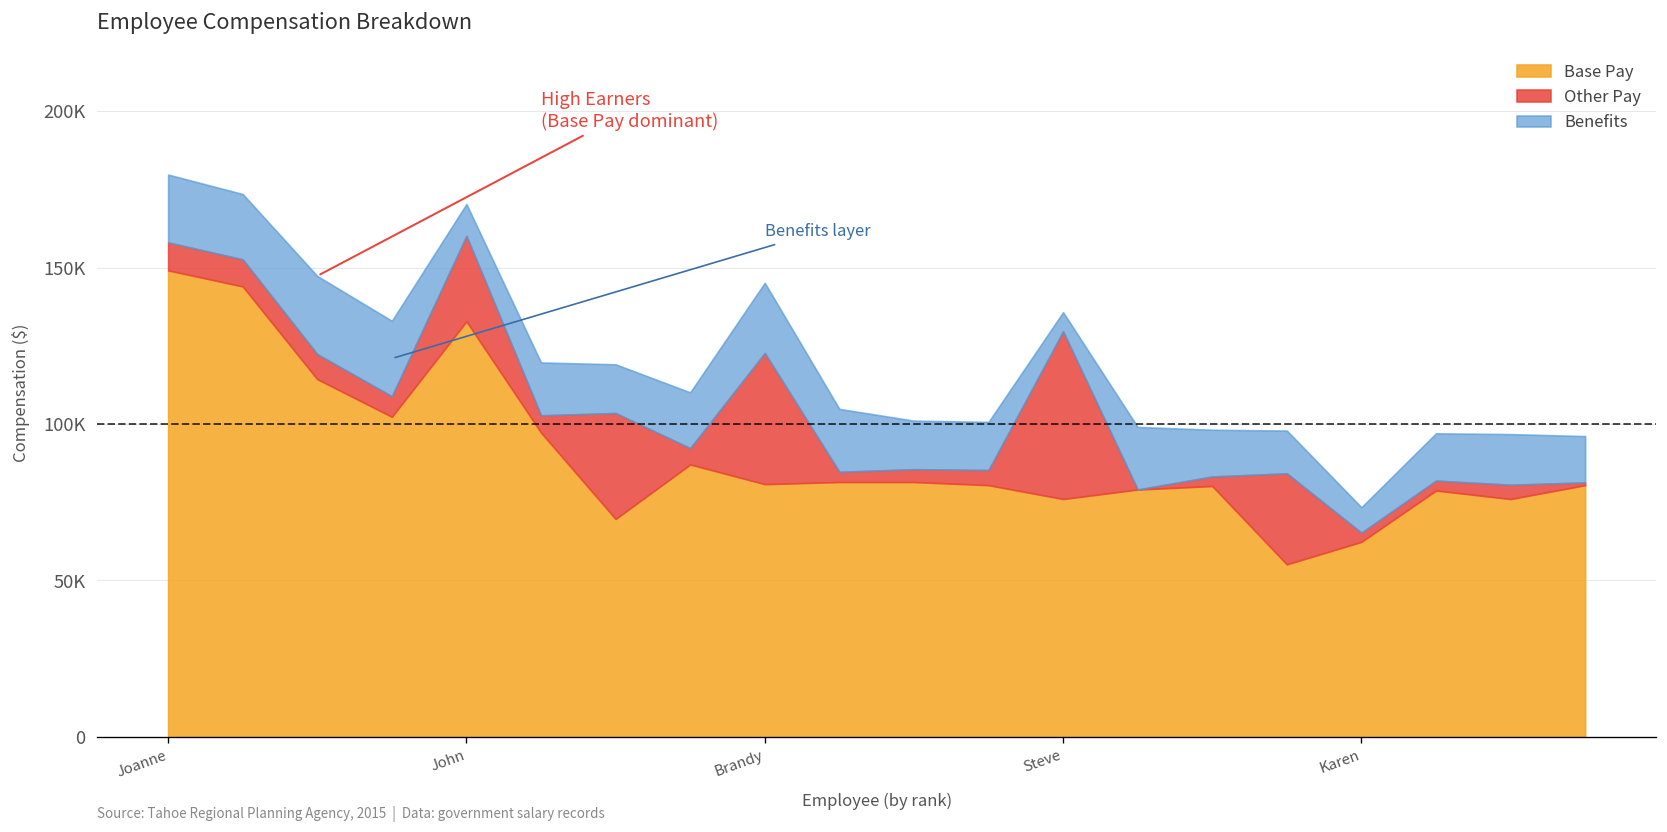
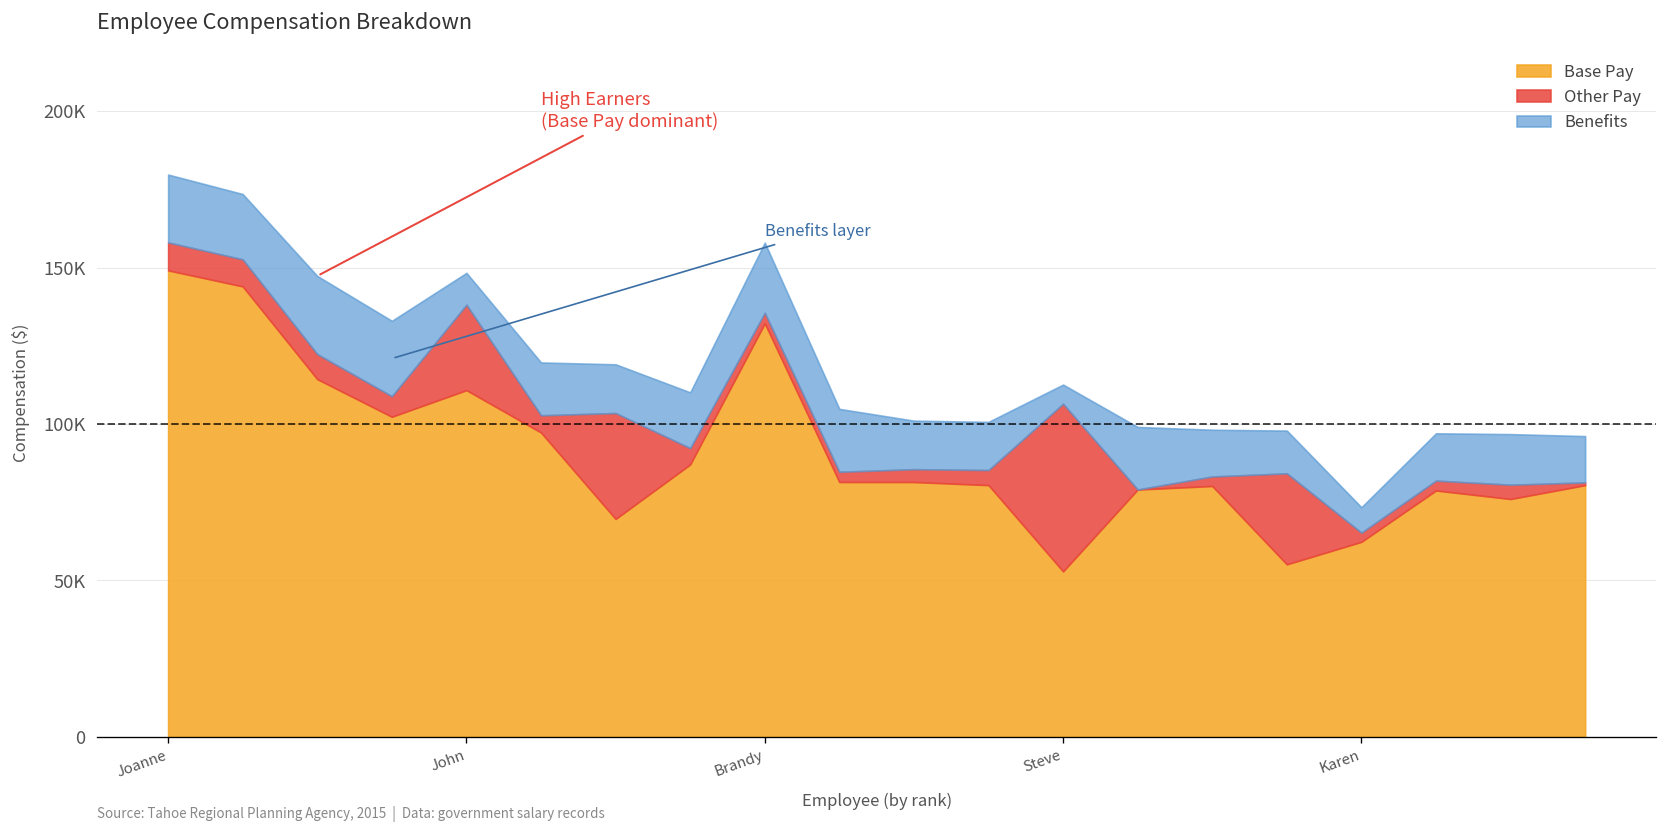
Base Pay, John: 133000 -> 111000
Base Pay, Brandy: 81000 -> 132000
Other Pay, Brandy: 42000 -> 3000
Base Pay, Steve: 76000 -> 53000
